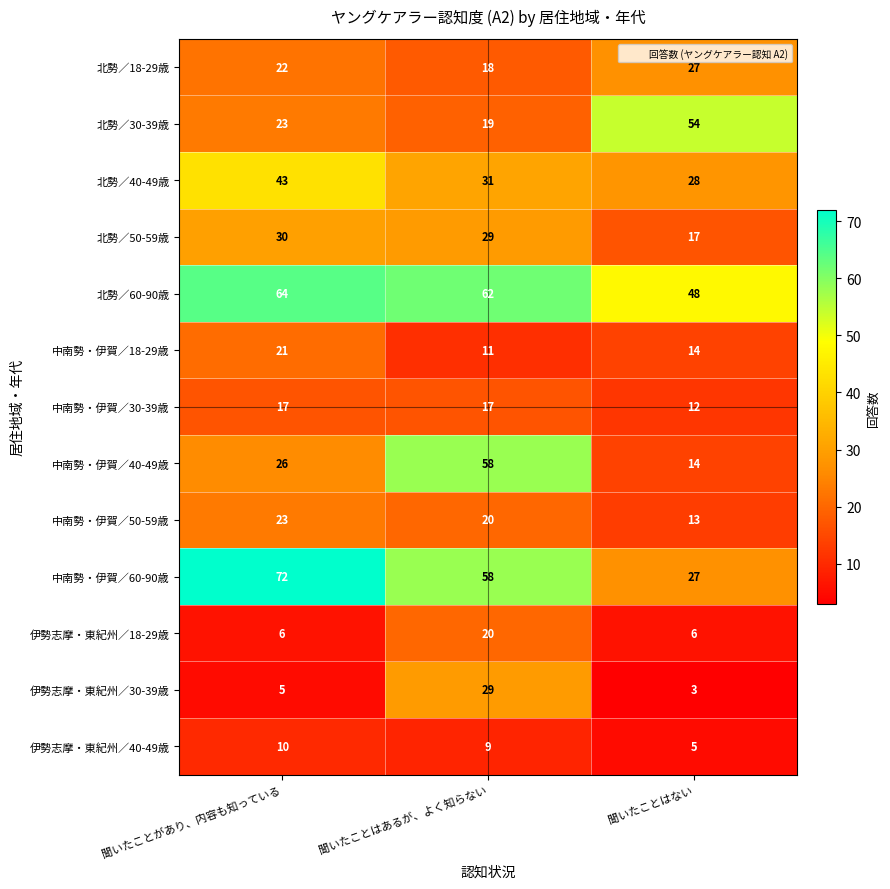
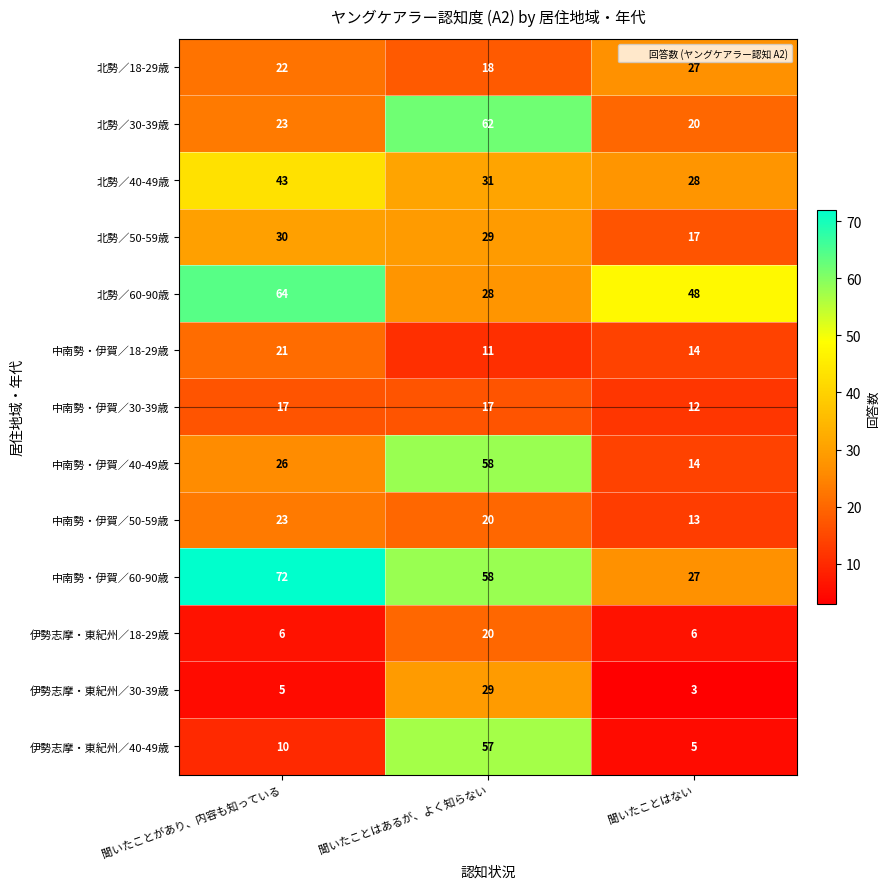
北勢／30-39歳, 聞いたことはあるが、よく知らない: 19 -> 62
北勢／30-39歳, 聞いたことはない: 54 -> 20
北勢／60-90歳, 聞いたことはあるが、よく知らない: 62 -> 28
伊勢志摩・東紀州／40-49歳, 聞いたことはあるが、よく知らない: 9 -> 57
